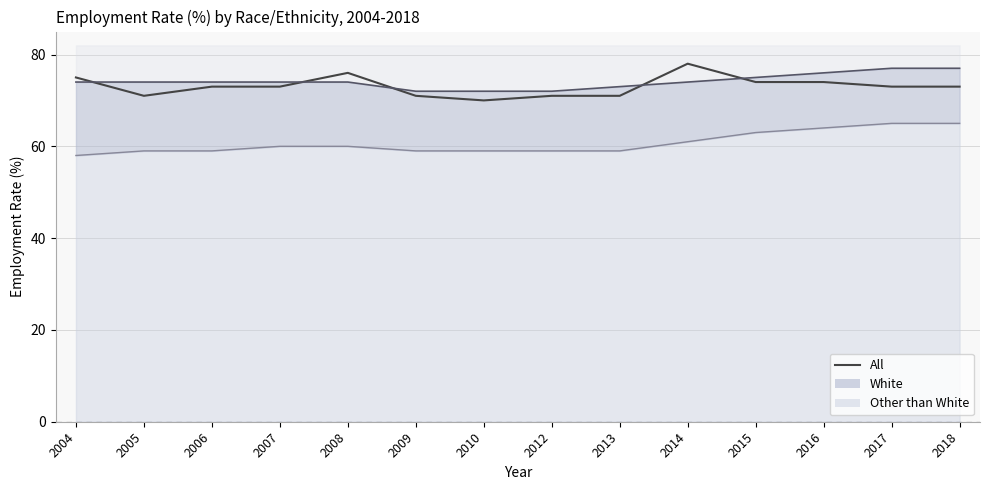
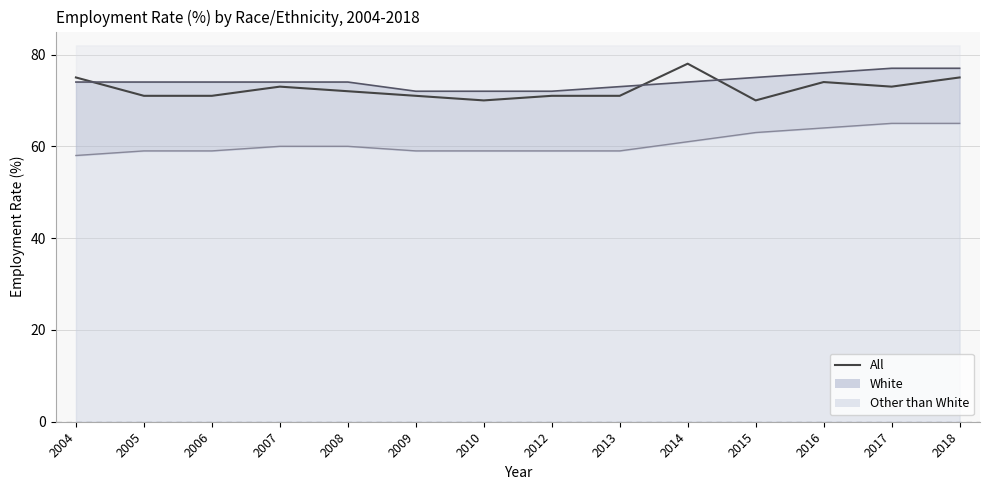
All, 2006: 73 -> 71
All, 2008: 76 -> 72
All, 2015: 74 -> 70
All, 2018: 73 -> 75
